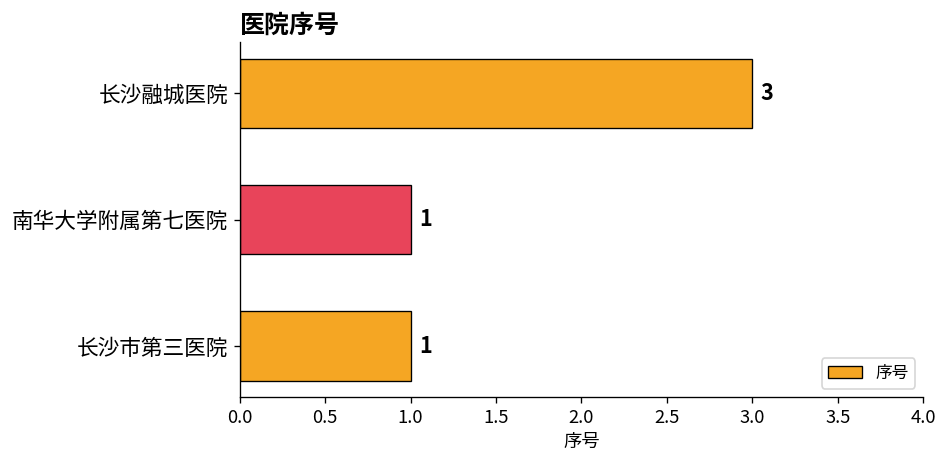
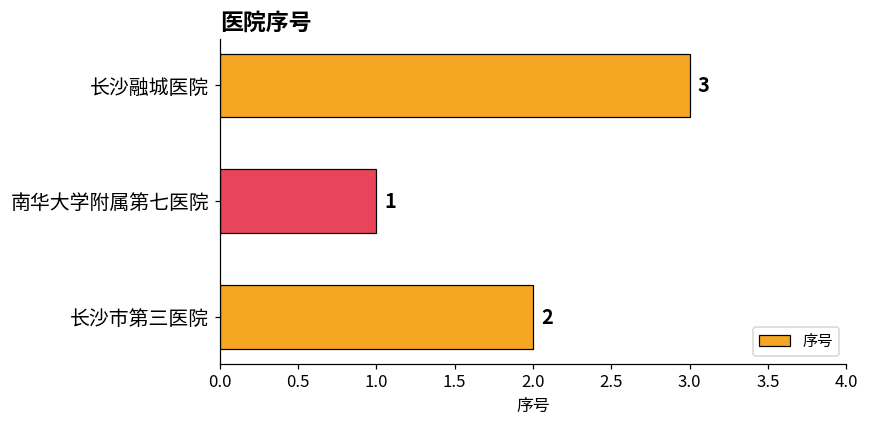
长沙市第三医院: 1 -> 2
